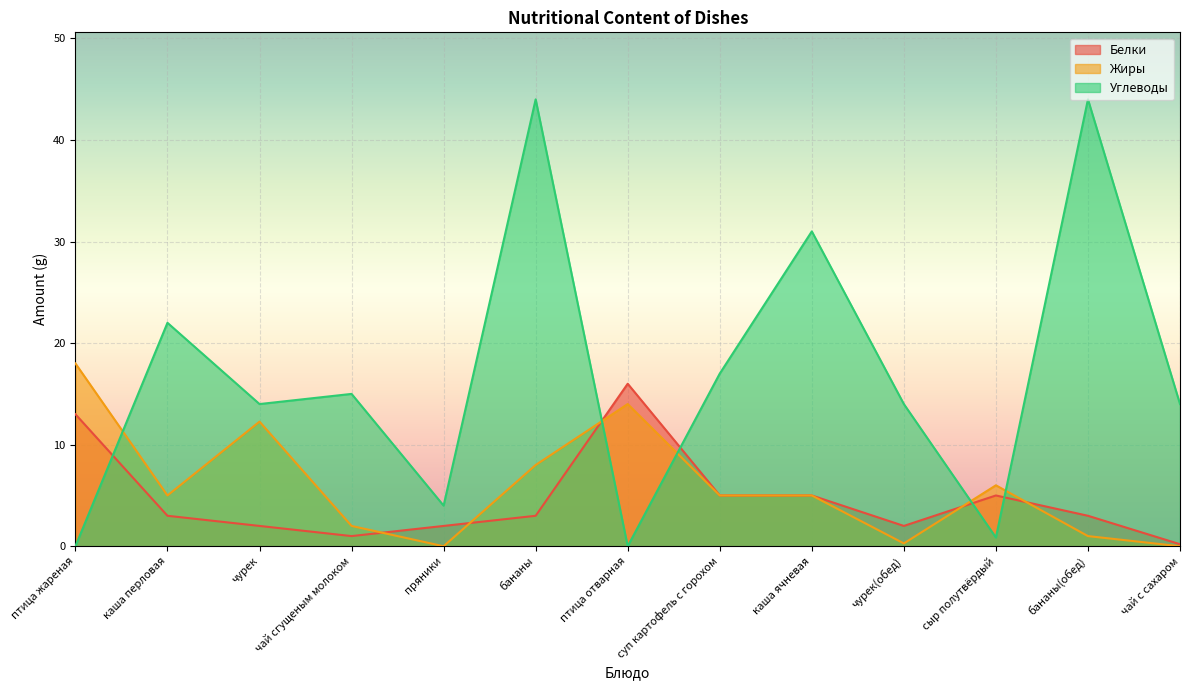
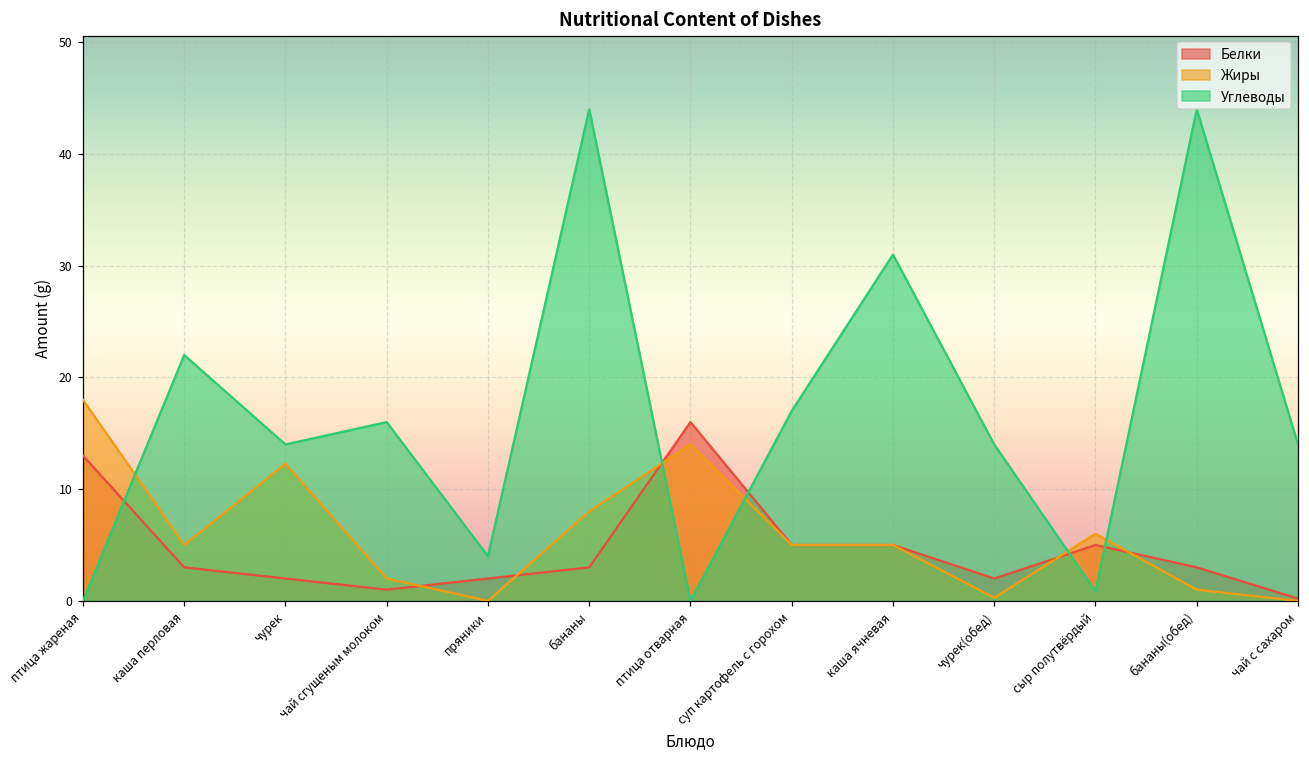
Углеводы, чай сгущеным молоком: 15 -> 16
